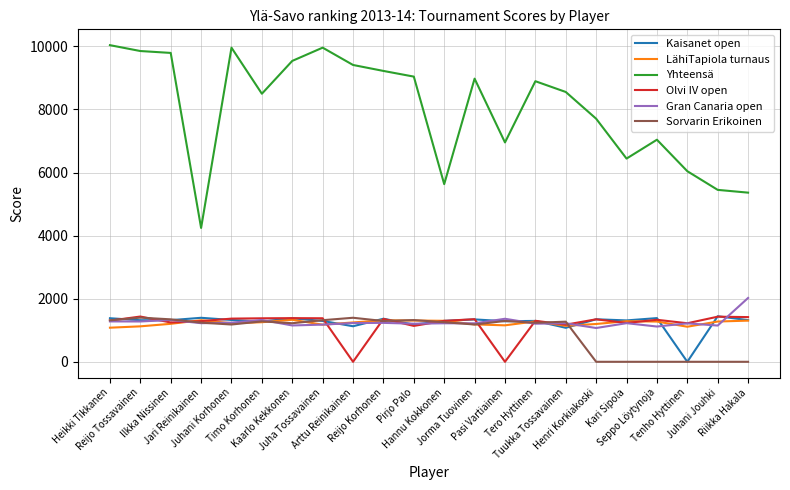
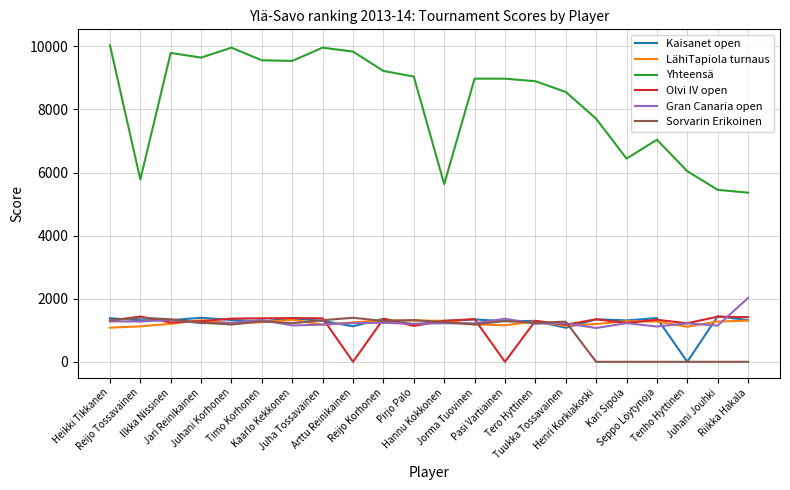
Yhteensä, Reijo Tossavainen: 9900 -> 5800
Yhteensä, Jari Reinikainen: 4200 -> 9600
Yhteensä, Timo Korhonen: 8500 -> 9600
Yhteensä, Arttu Reinikainen: 9400 -> 9800
Yhteensä, Pasi Vartiainen: 7000 -> 9000
